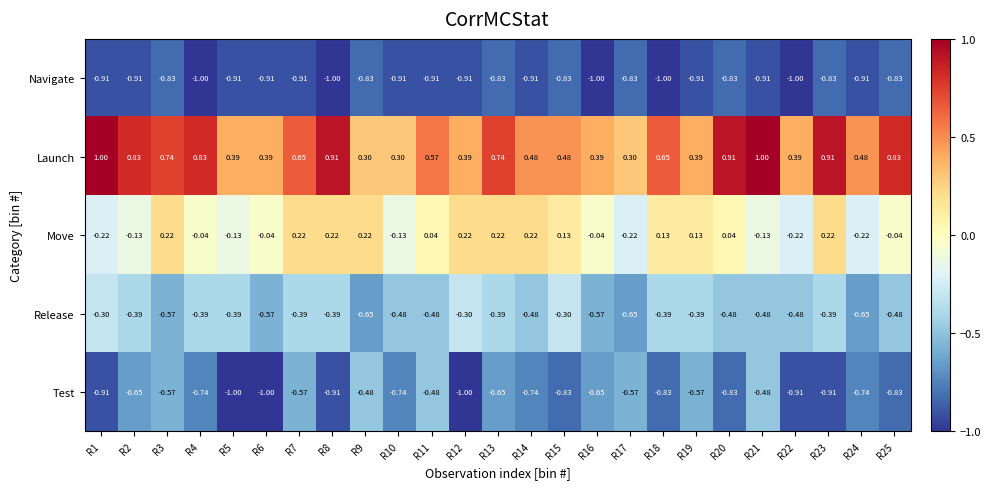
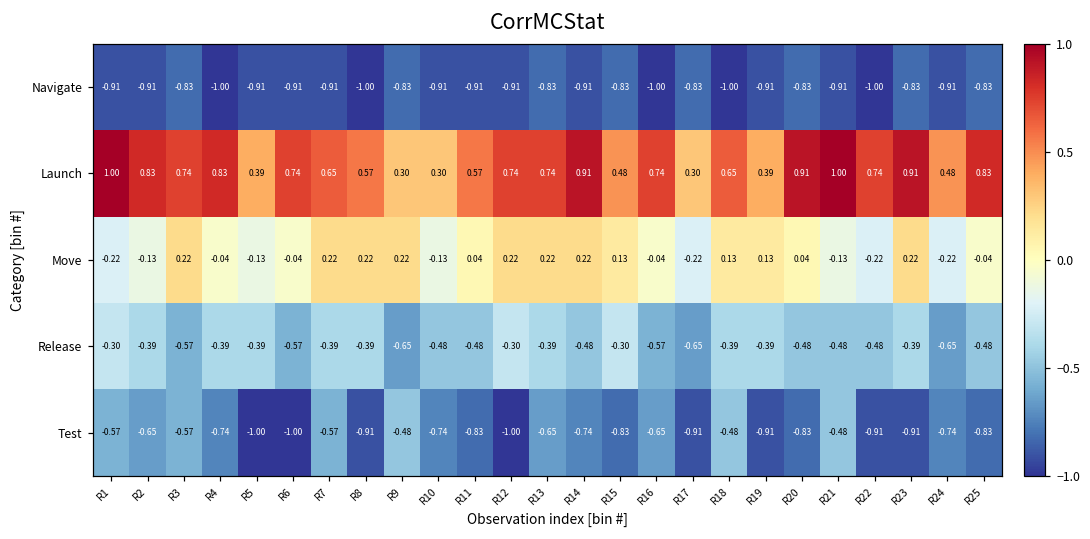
Launch, R6: 0.39 -> 0.74
Launch, R8: 0.91 -> 0.57
Launch, R12: 0.39 -> 0.74
Launch, R14: 0.48 -> 0.91
Launch, R16: 0.39 -> 0.74
Launch, R22: 0.39 -> 0.74
Test, R1: -0.91 -> -0.57
Test, R11: -0.48 -> -0.83
Test, R17: -0.57 -> -0.91
Test, R18: -0.83 -> -0.48
Test, R19: -0.57 -> -0.91
